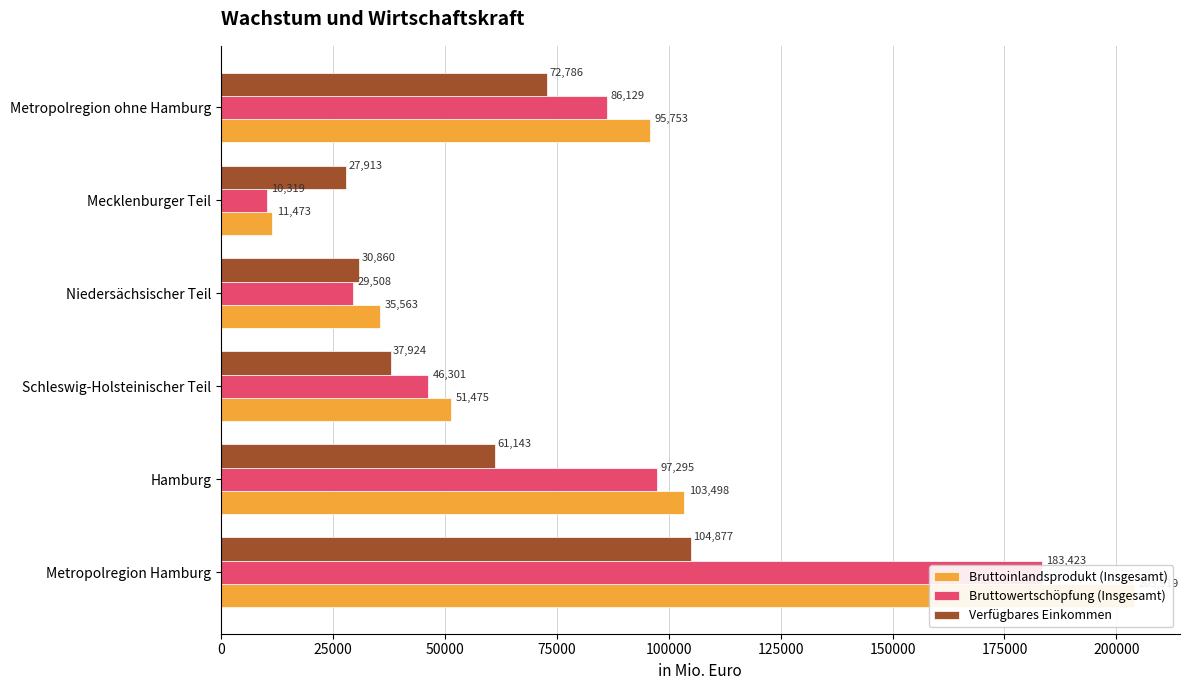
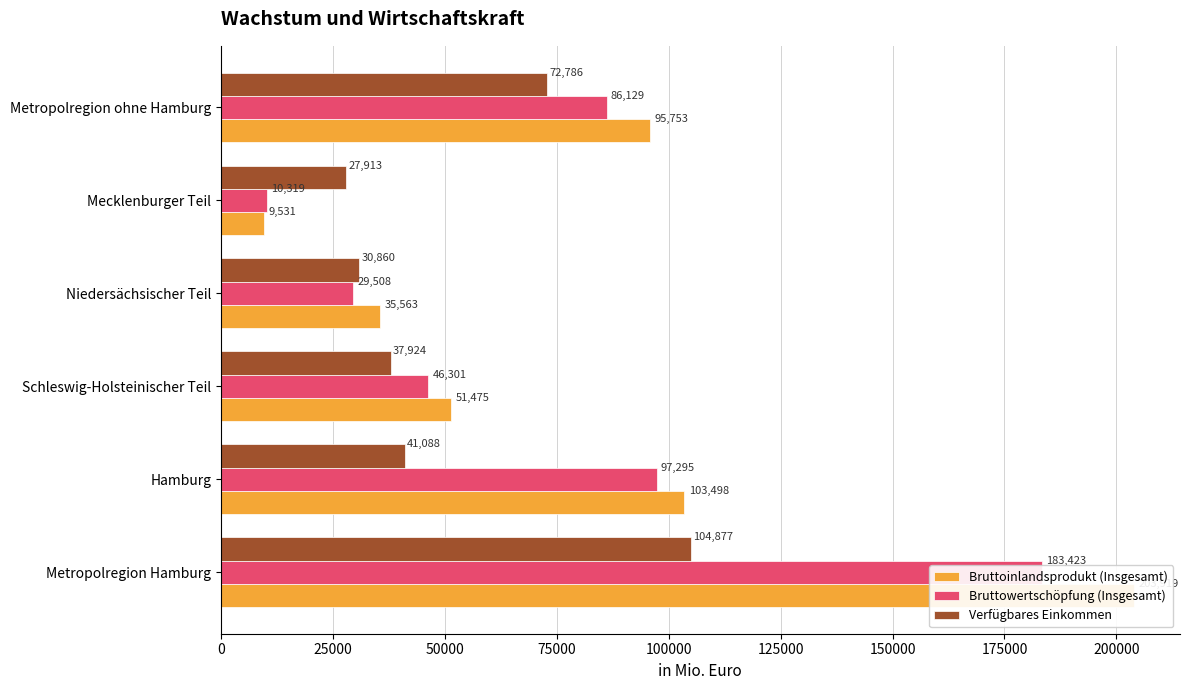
Bruttoinlandsprodukt (Insgesamt), Mecklenburger Teil: 11,473 -> 9,531
Verfügbares Einkommen, Hamburg: 61,143 -> 41,088
